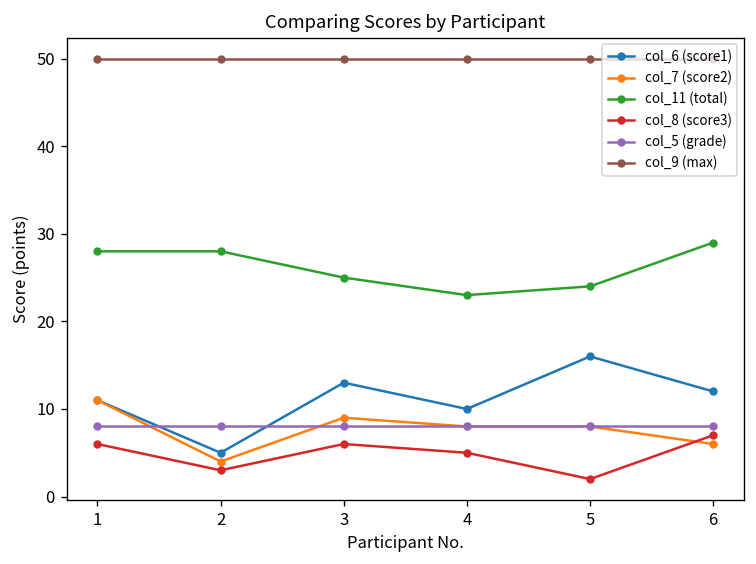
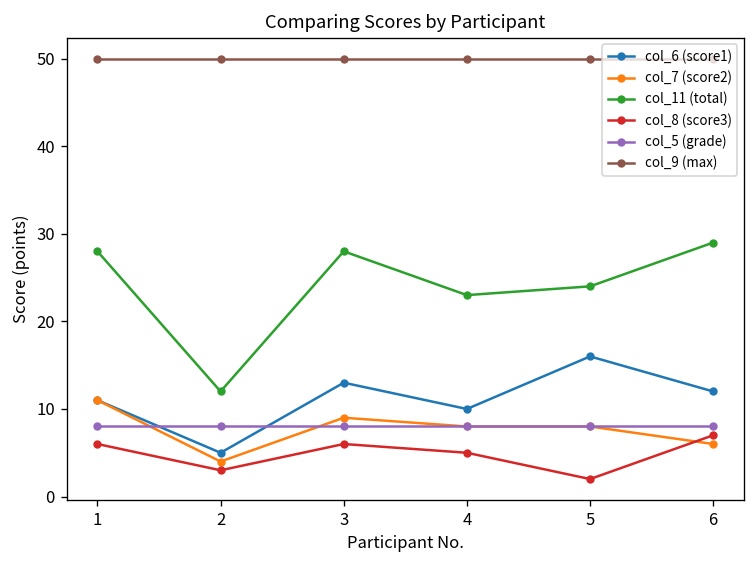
col_11 (total), 2: 28 -> 12
col_11 (total), 3: 25 -> 28
